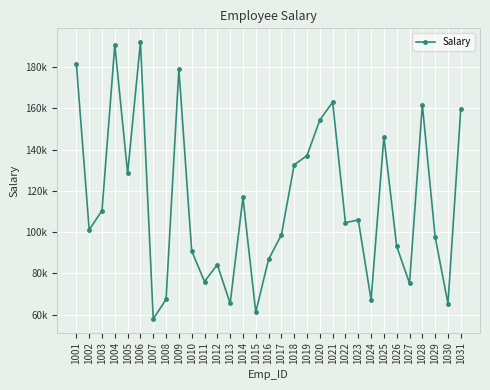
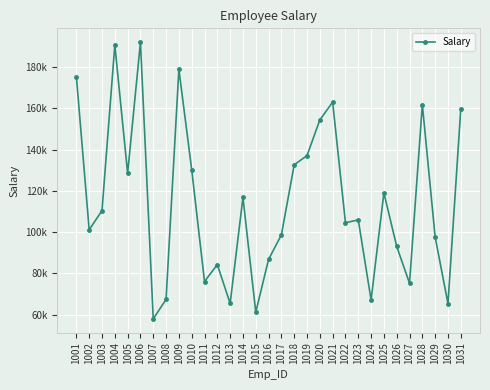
1001: 181000 -> 175000
1010: 91000 -> 130000
1025: 146000 -> 119000
